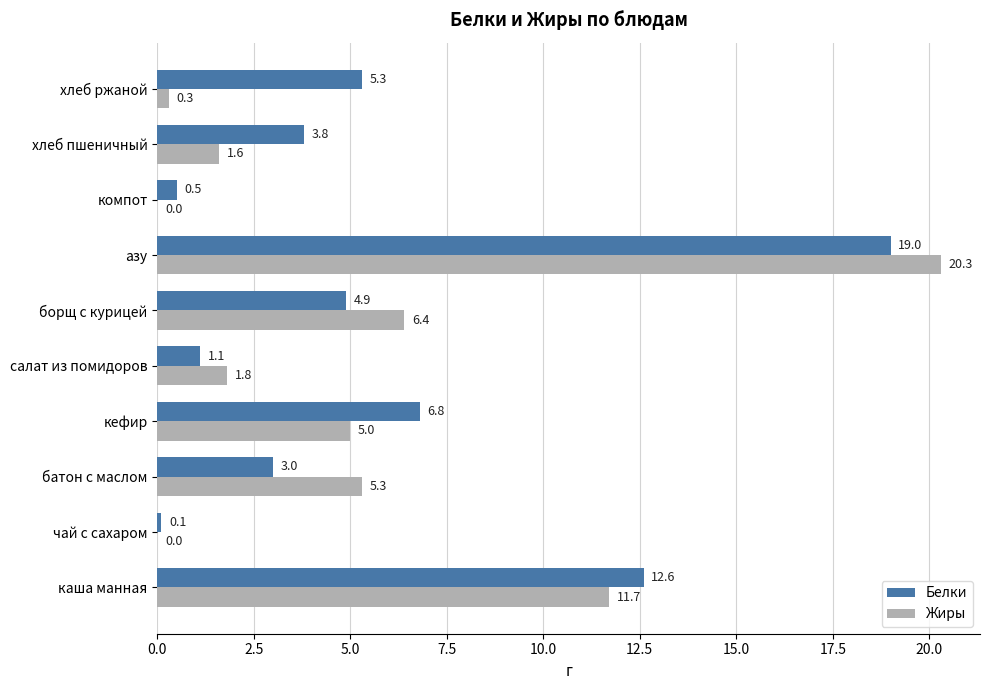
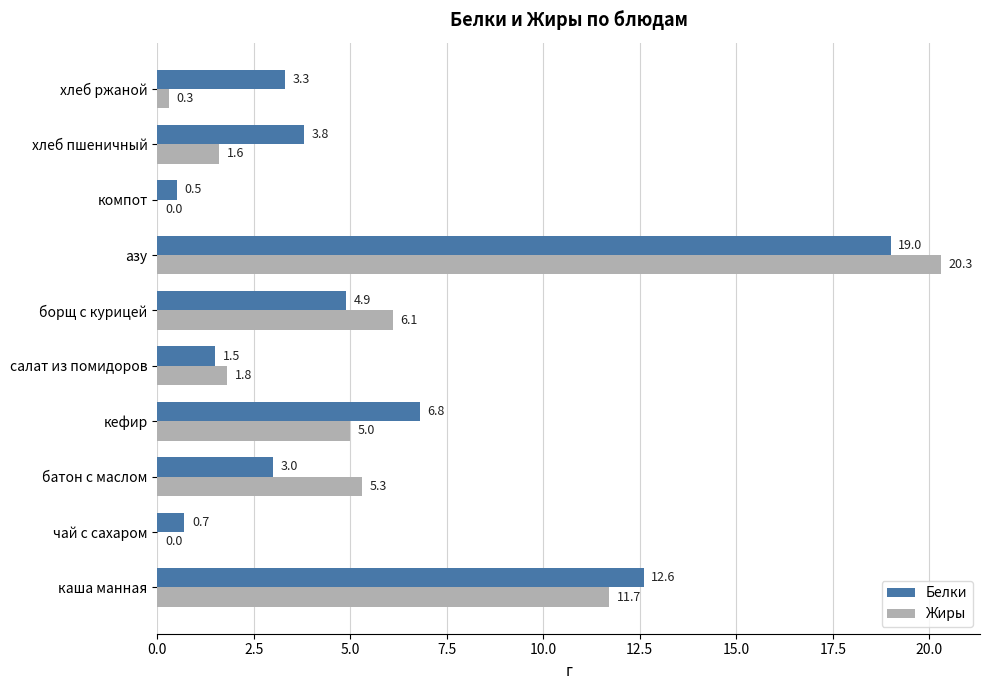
Белки, хлеб ржаной: 5.3 -> 3.3
Жиры, борщ с курицей: 6.4 -> 6.1
Белки, салат из помидоров: 1.1 -> 1.5
Белки, чай с сахаром: 0.1 -> 0.7
